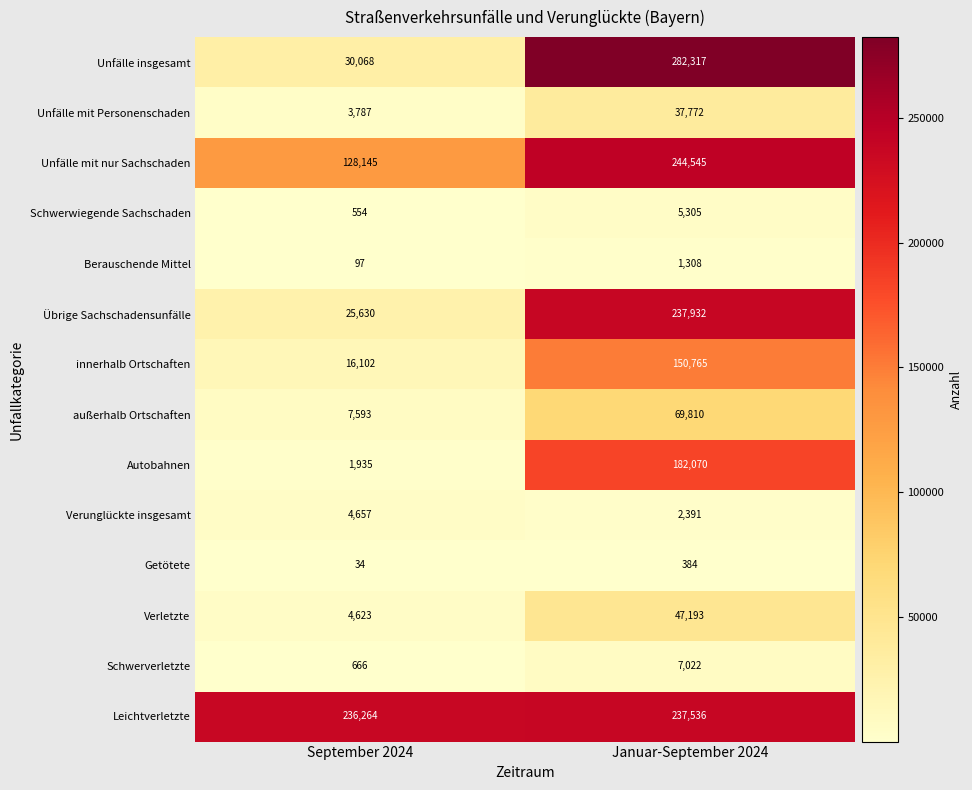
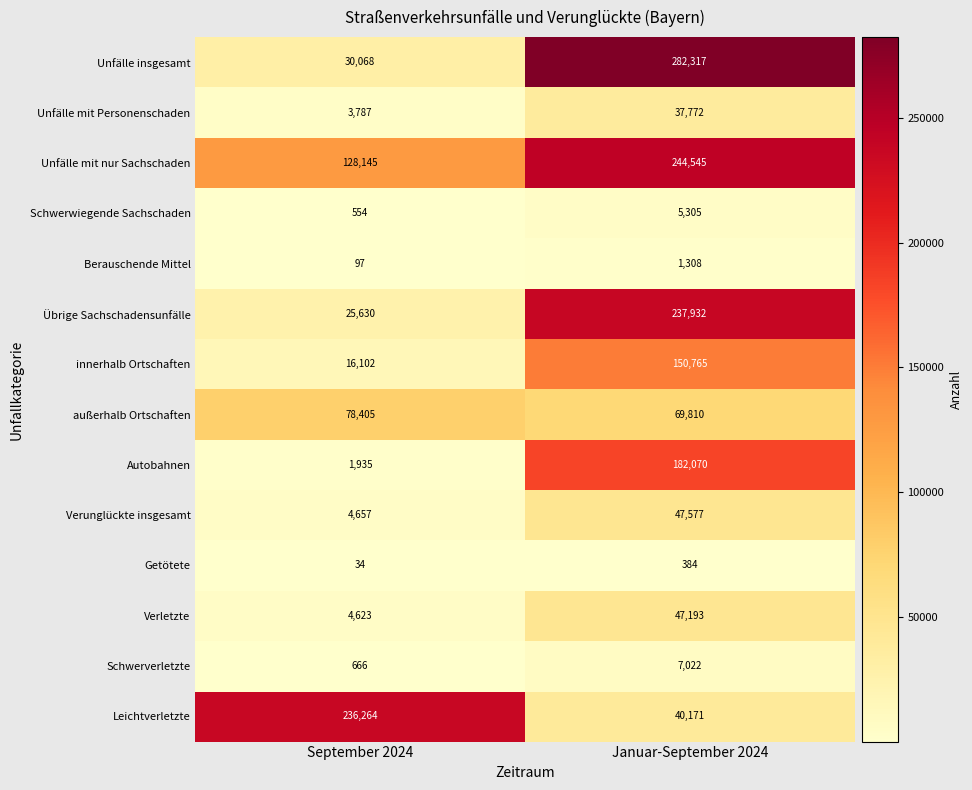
außerhalb Ortschaften, September 2024: 7,593 -> 78,405
Verunglückte insgesamt, Januar-September 2024: 2,391 -> 47,577
Leichtverletzte, Januar-September 2024: 237,536 -> 40,171
